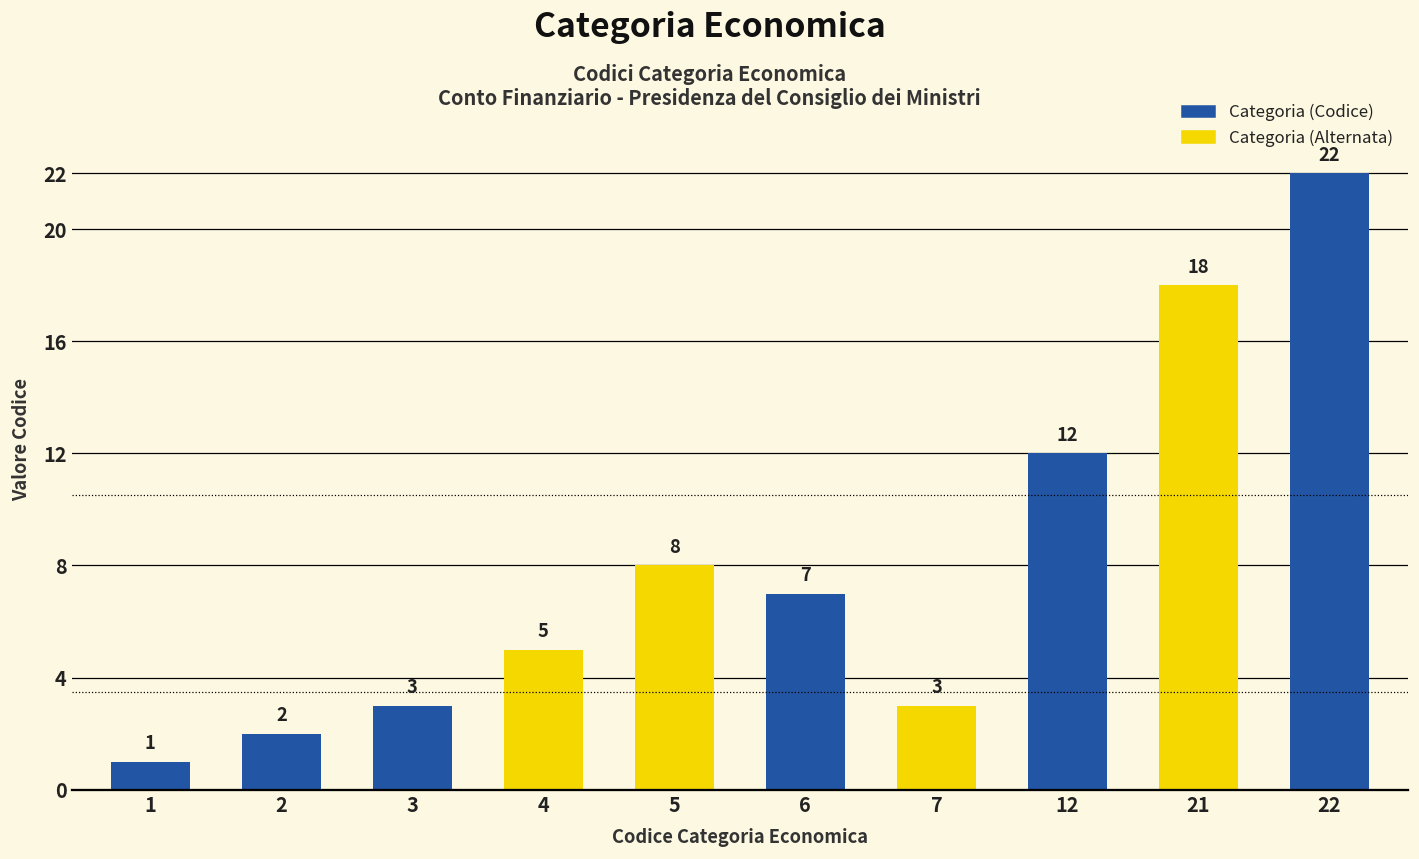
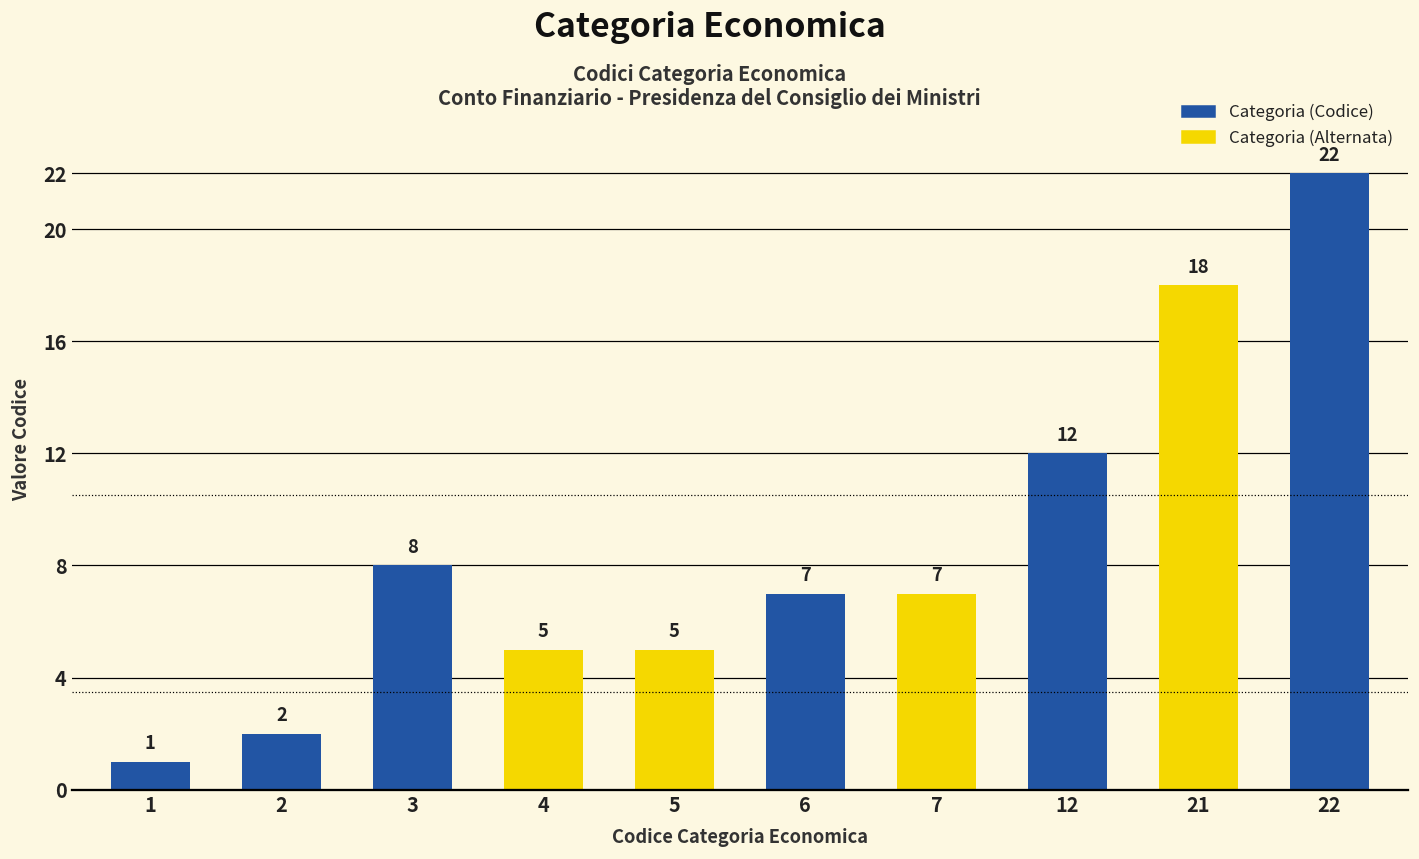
3: 3 -> 8
5: 8 -> 5
7: 3 -> 7
